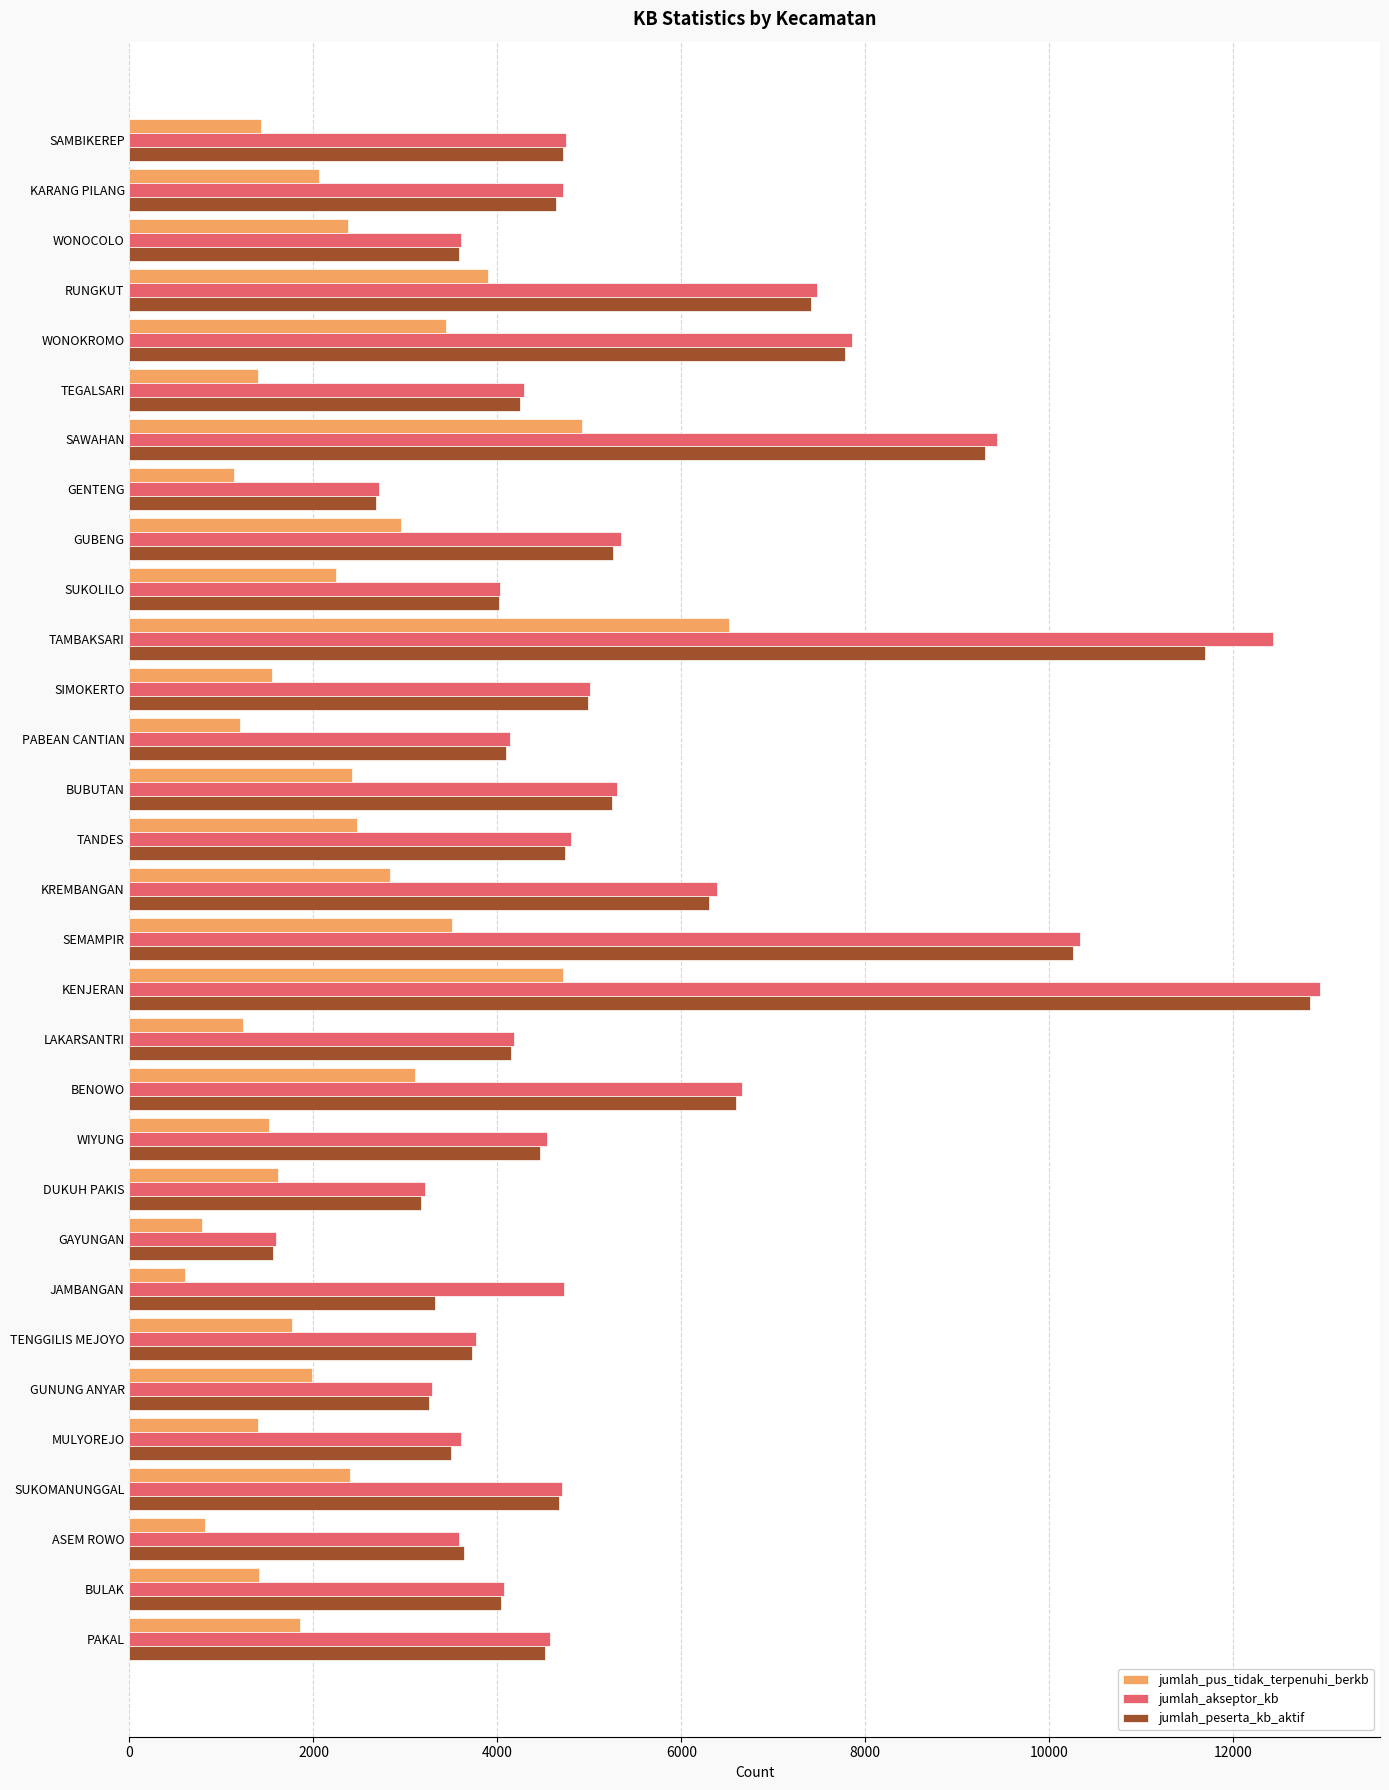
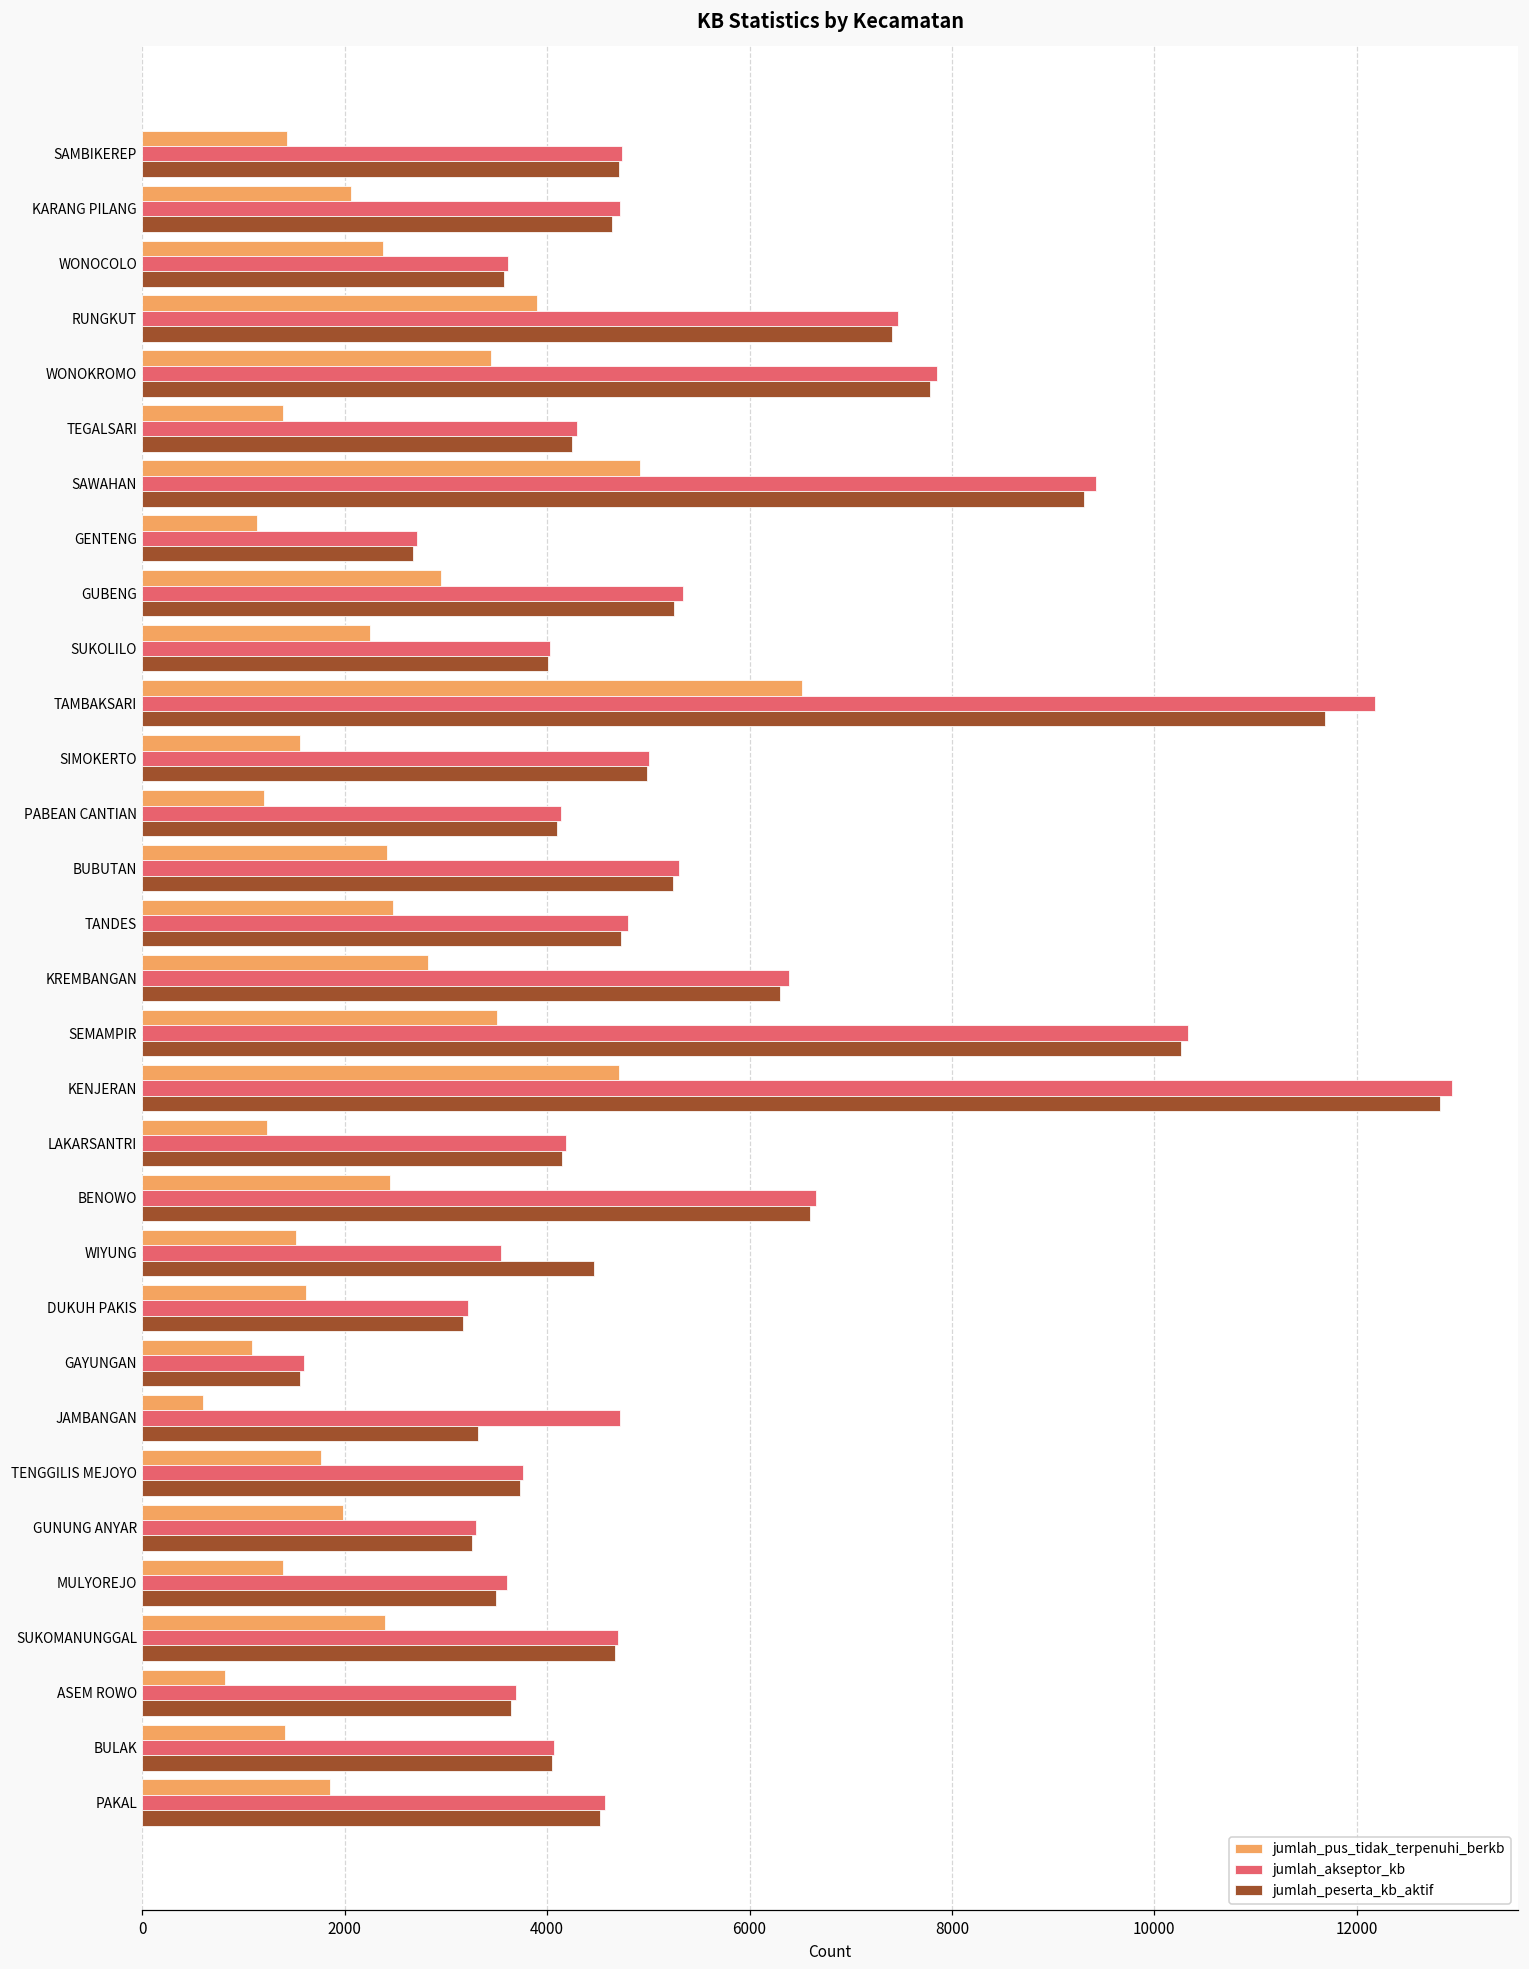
jumlah_akseptor_kb, TAMBAKSARI: 12400 -> 12200
jumlah_pus_tidak_terpenuhi_berkb, BENOWO: 3100 -> 2400
jumlah_akseptor_kb, WIYUNG: 4500 -> 3500
jumlah_pus_tidak_terpenuhi_berkb, GAYUNGAN: 800 -> 1100
jumlah_akseptor_kb, ASEM ROWO: 3600 -> 3700
